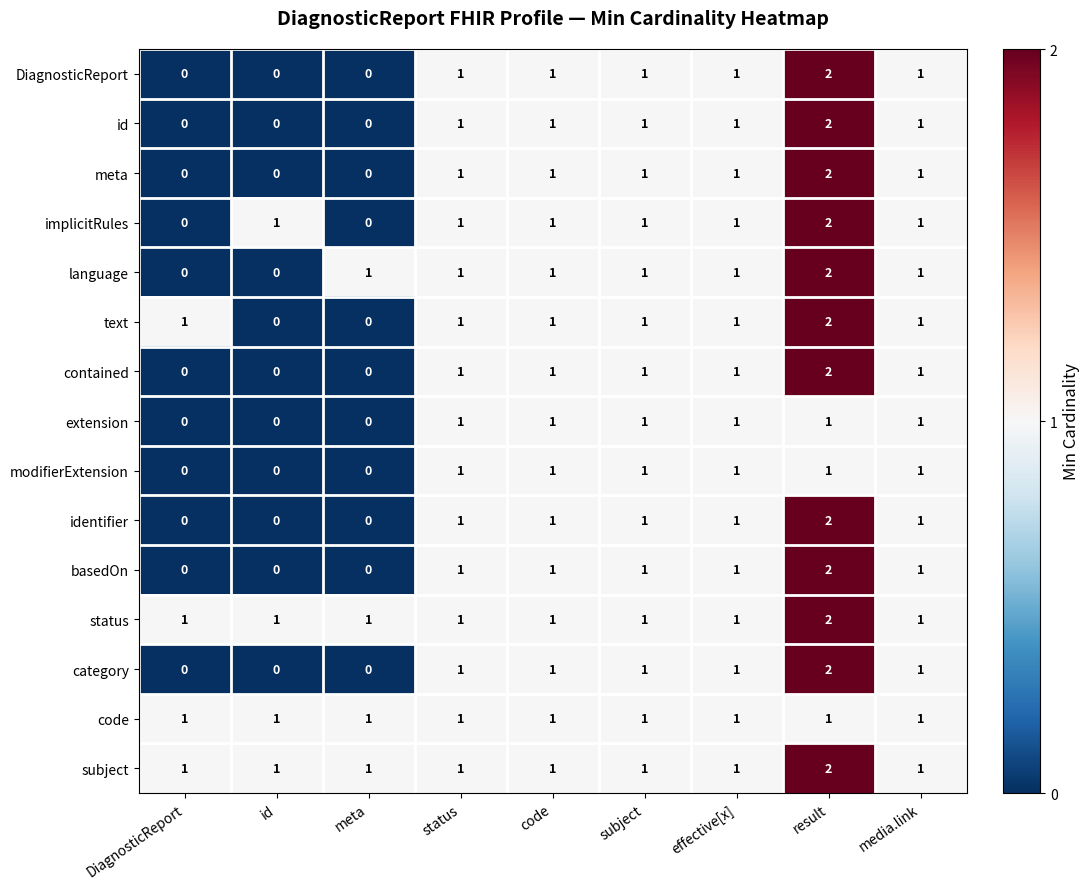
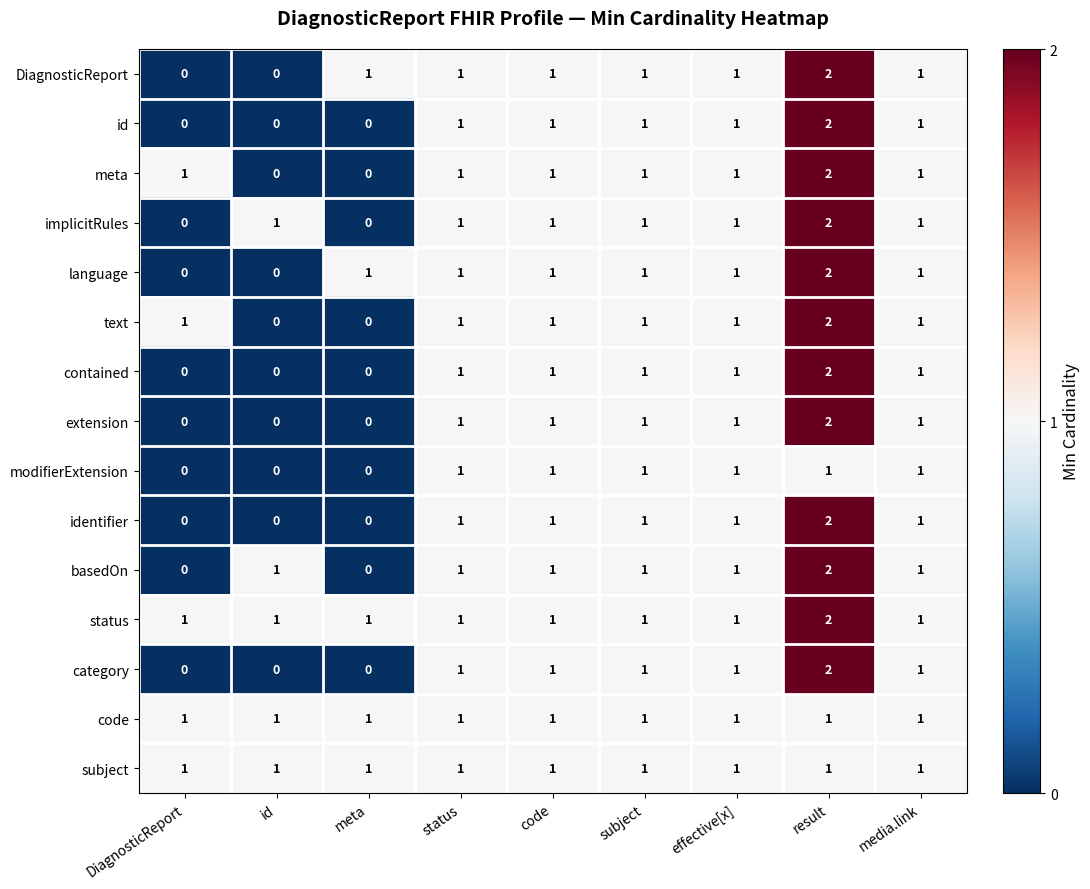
DiagnosticReport, meta: 0 -> 1
meta, DiagnosticReport: 0 -> 1
extension, result: 1 -> 2
basedOn, id: 0 -> 1
subject, result: 2 -> 1
